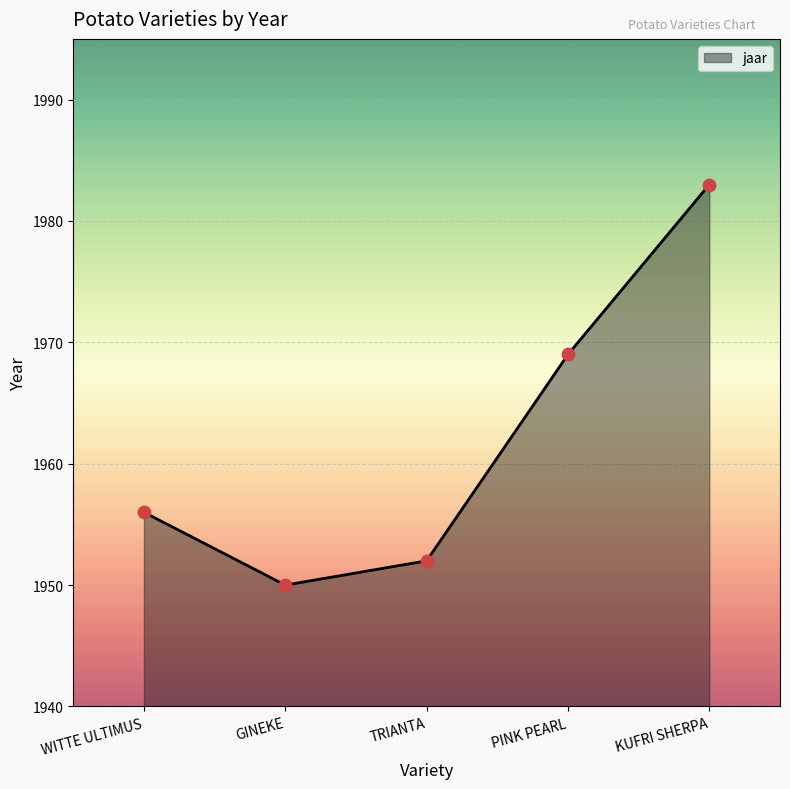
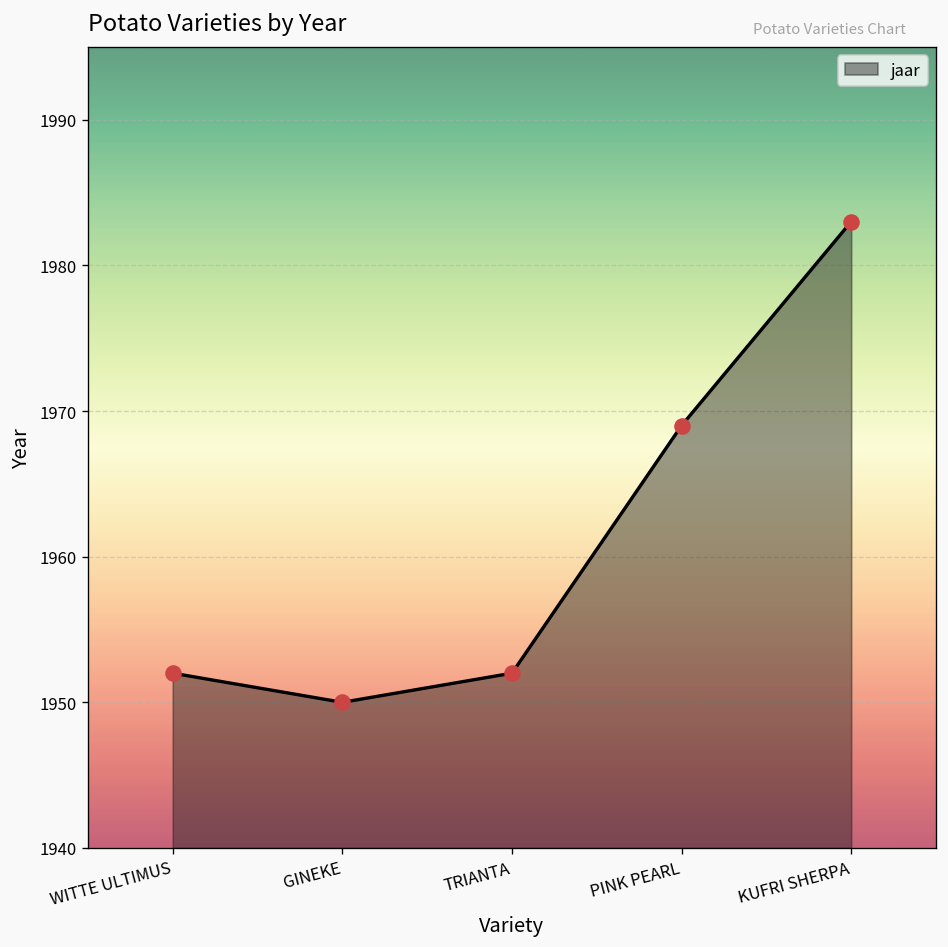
WITTE ULTIMUS: 1956 -> 1952
